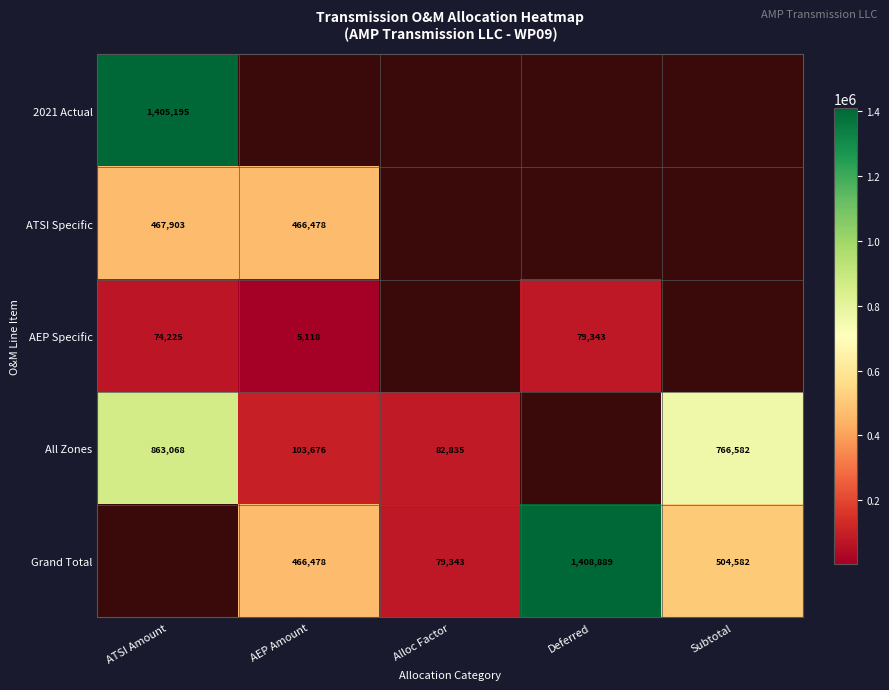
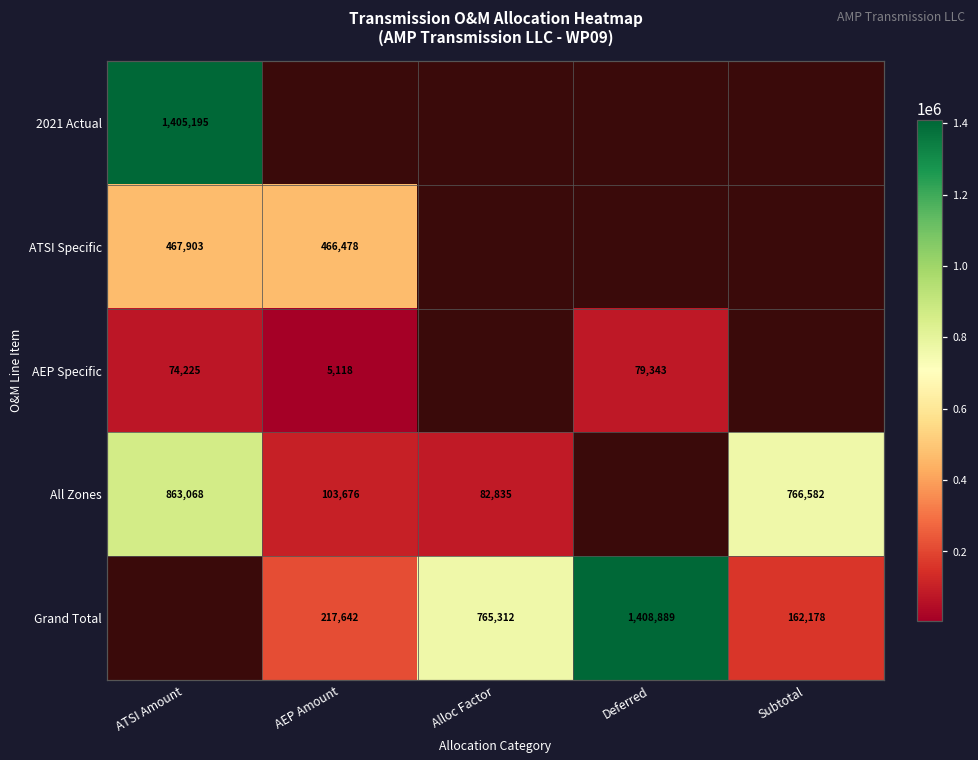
Grand Total, AEP Amount: 466,478 -> 217,642
Grand Total, Alloc Factor: 79,343 -> 765,312
Grand Total, Subtotal: 504,582 -> 162,178
